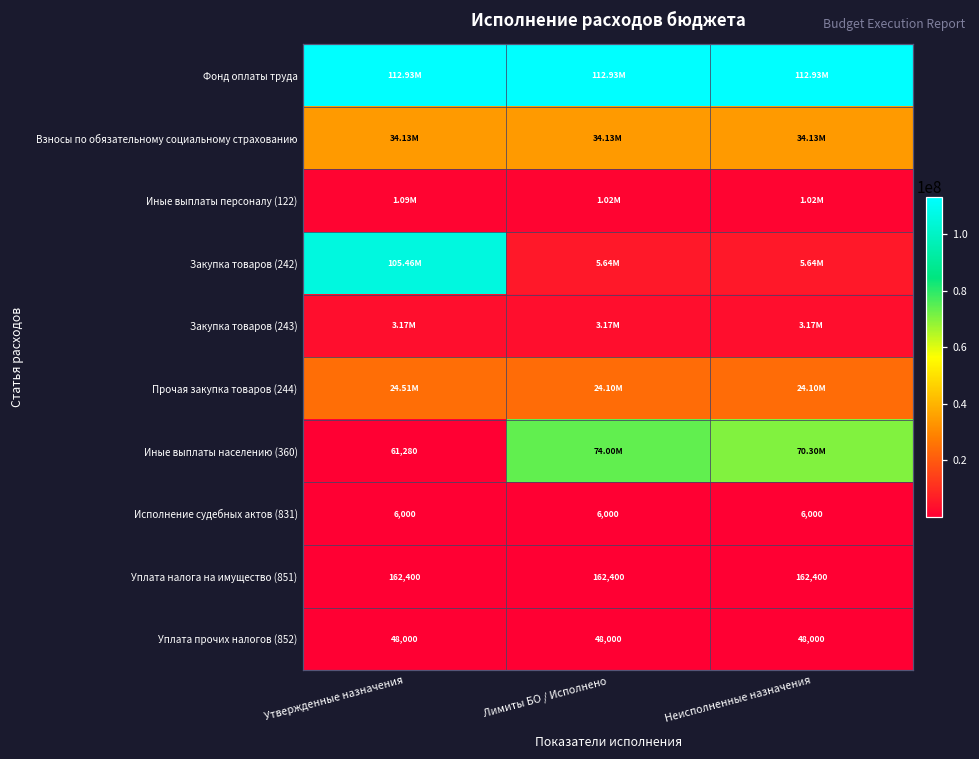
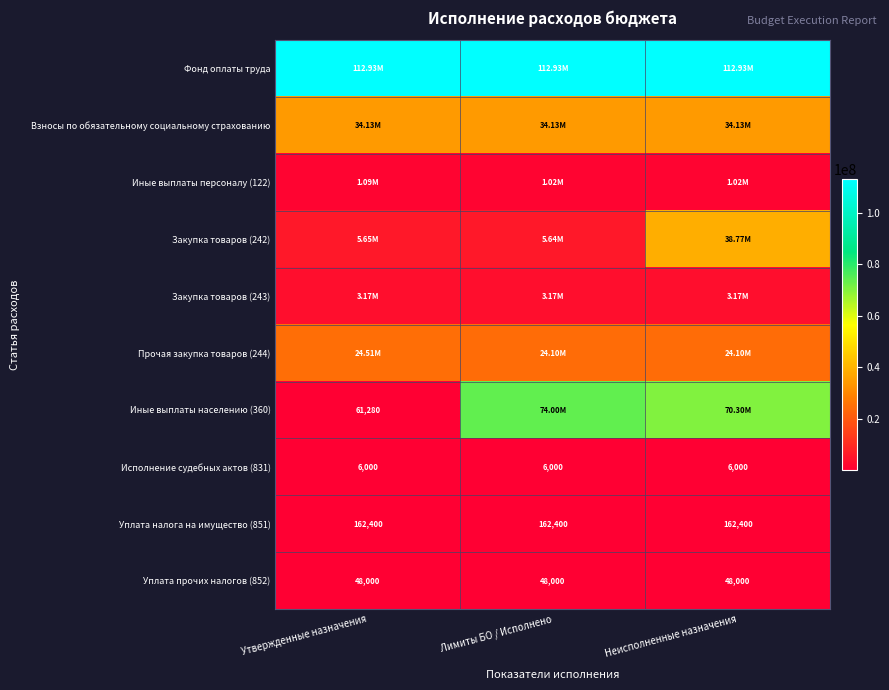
Закупка товаров (242), Утвержденные назначения: 105.46M -> 5.65M
Закупка товаров (242), Неисполненные назначения: 5.64M -> 38.77M
